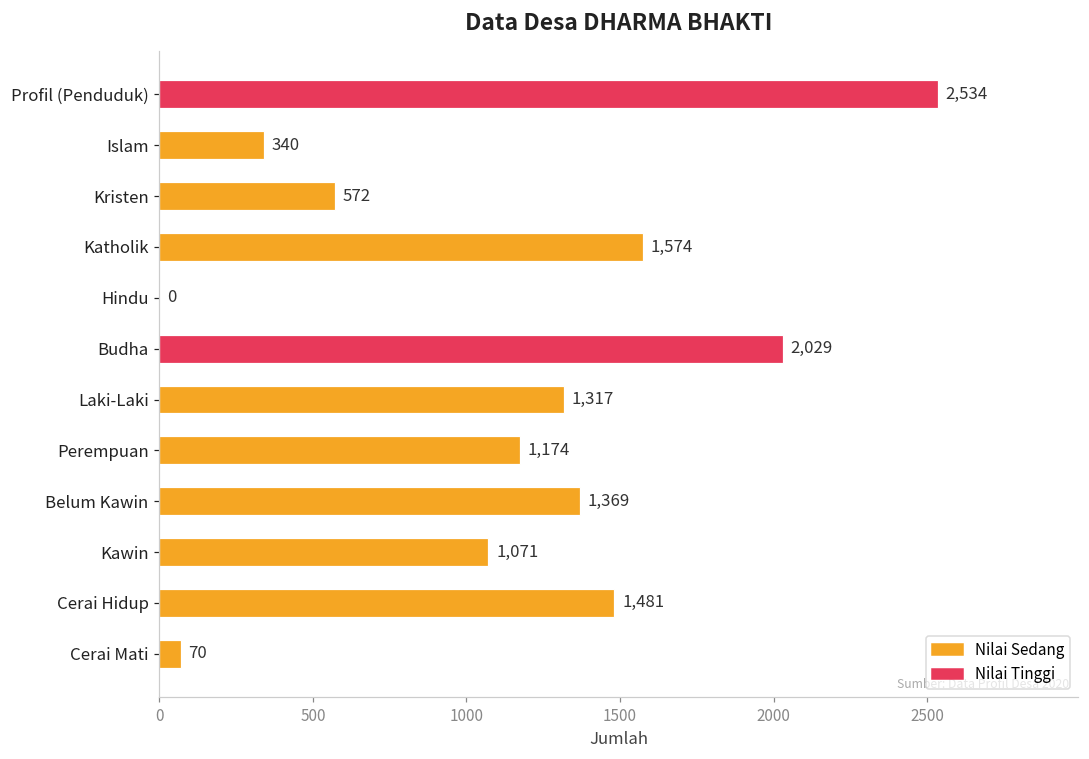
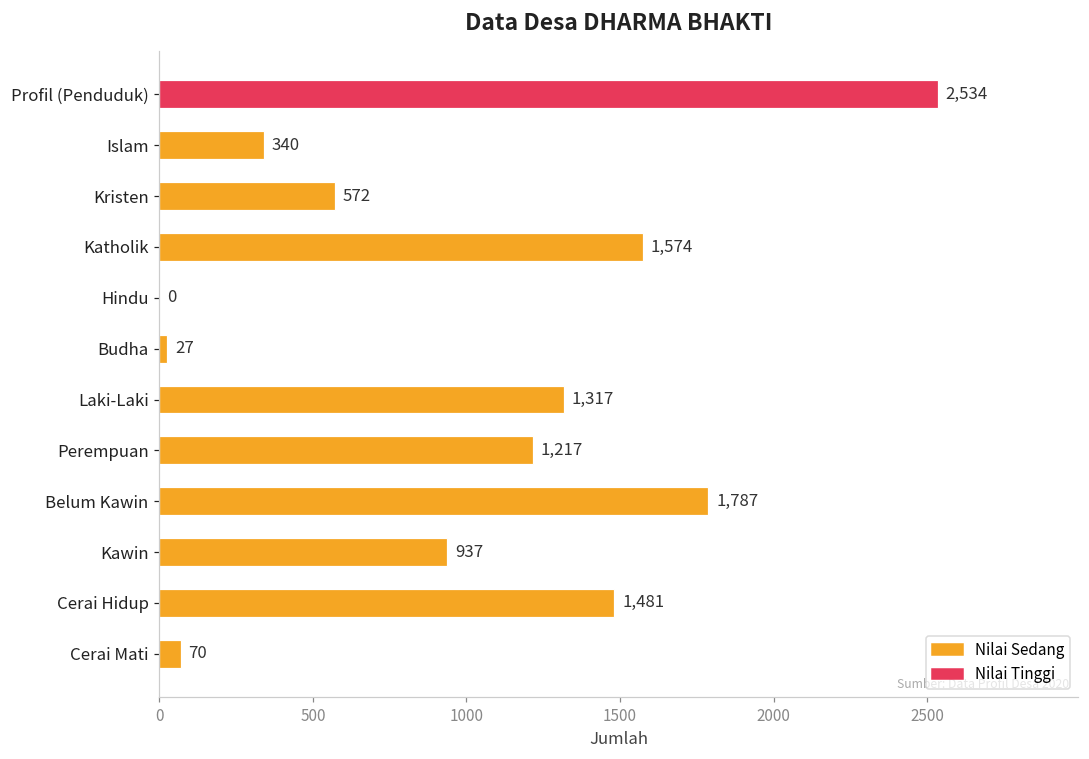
Budha: 2,029 -> 27
Perempuan: 1,174 -> 1,217
Belum Kawin: 1,369 -> 1,787
Kawin: 1,071 -> 937
